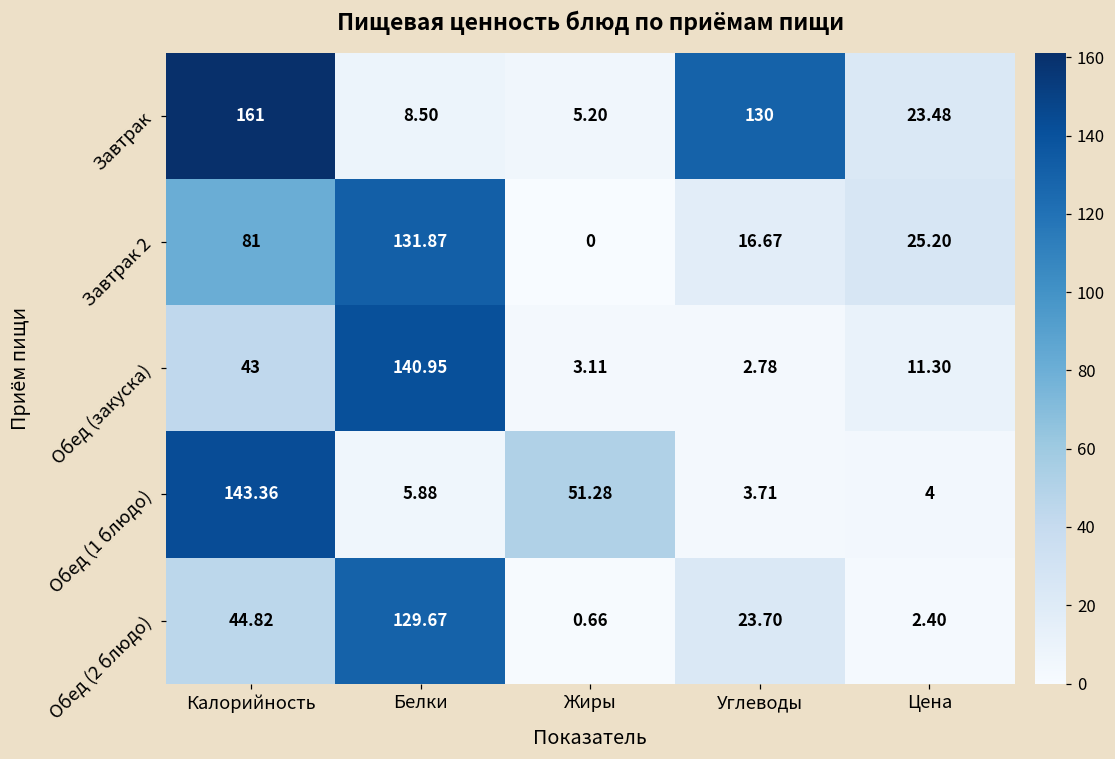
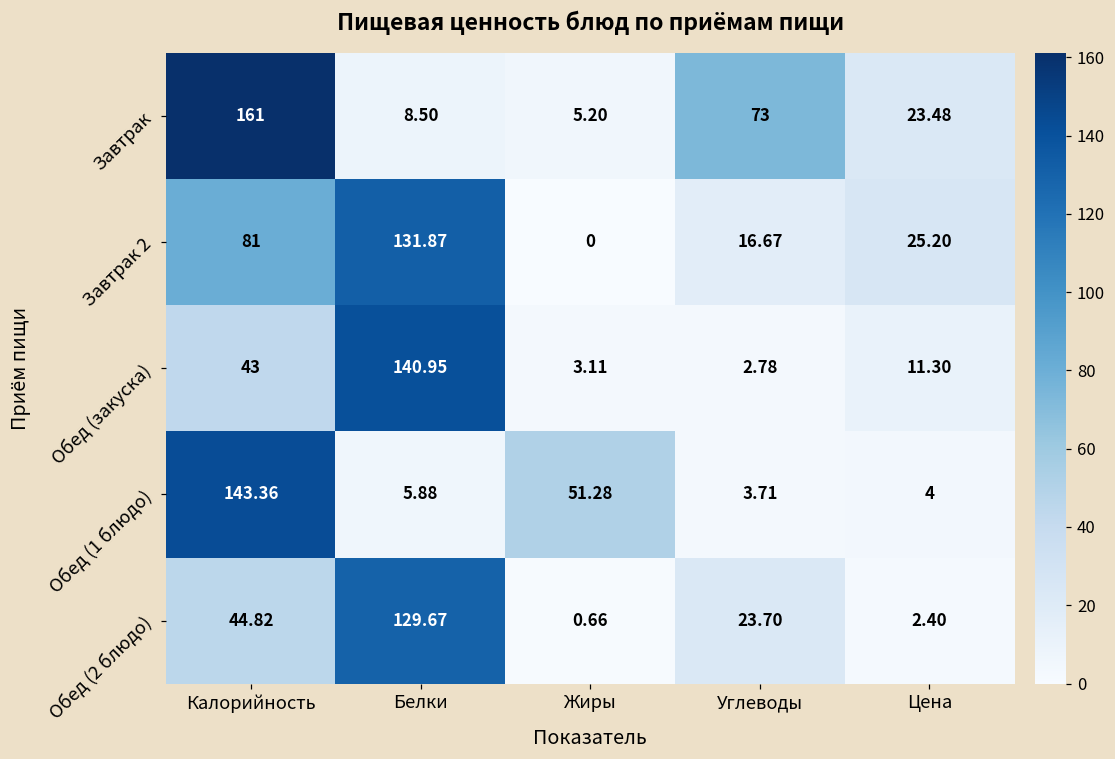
Завтрак, Углеводы: 130 -> 73
